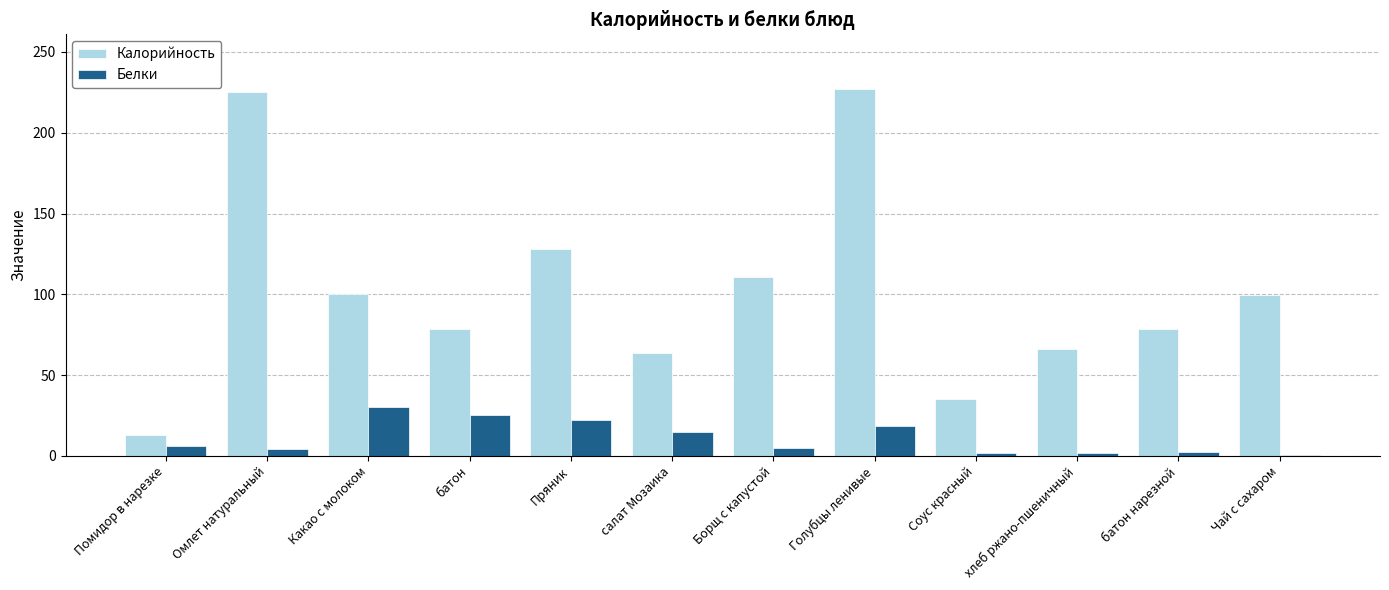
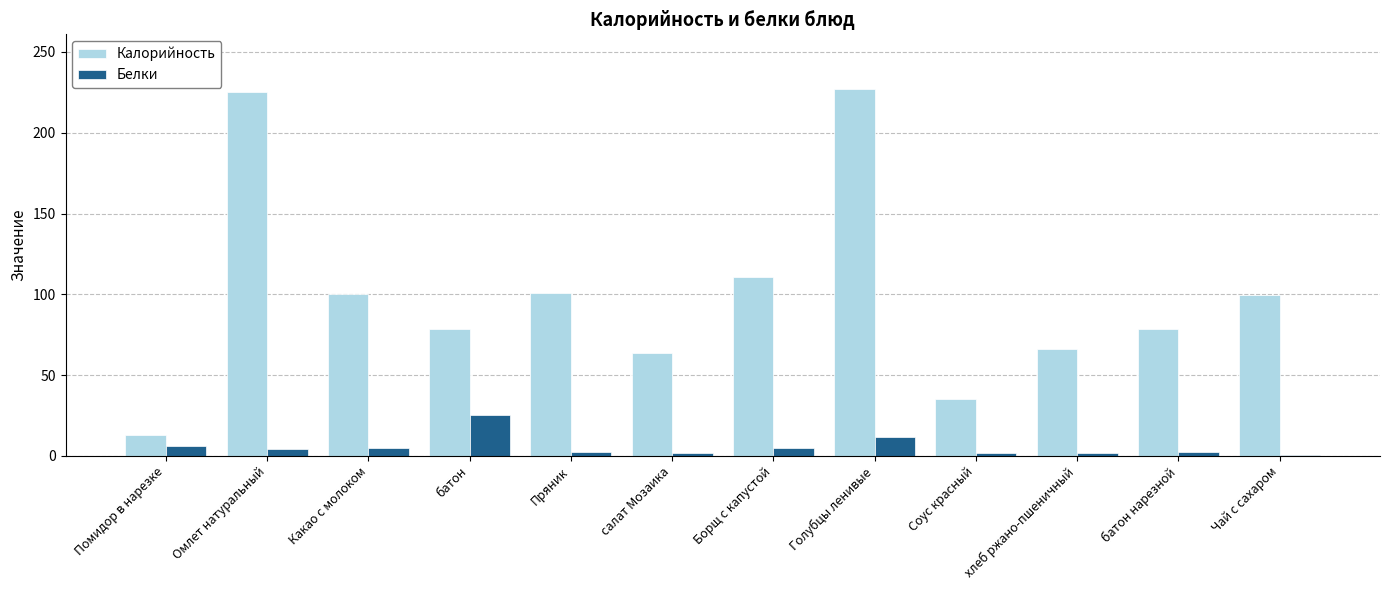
Белки, Какао с молоком: 30 -> 5
Калорийность, Пряник: 128 -> 101
Белки, Пряник: 22 -> 2
Белки, салат Мозаика: 15 -> 2
Белки, Голубцы ленивые: 18 -> 12
